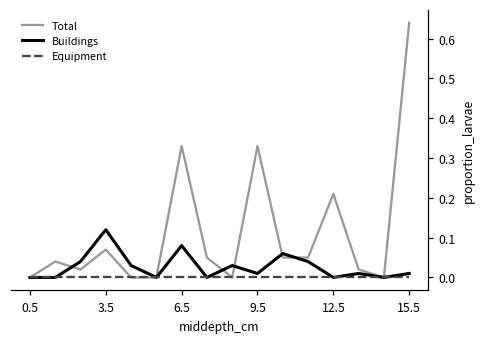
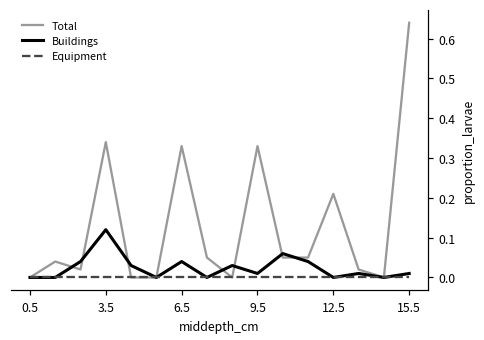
Total, 3.5: 0.07 -> 0.34
Buildings, 6.5: 0.08 -> 0.04
